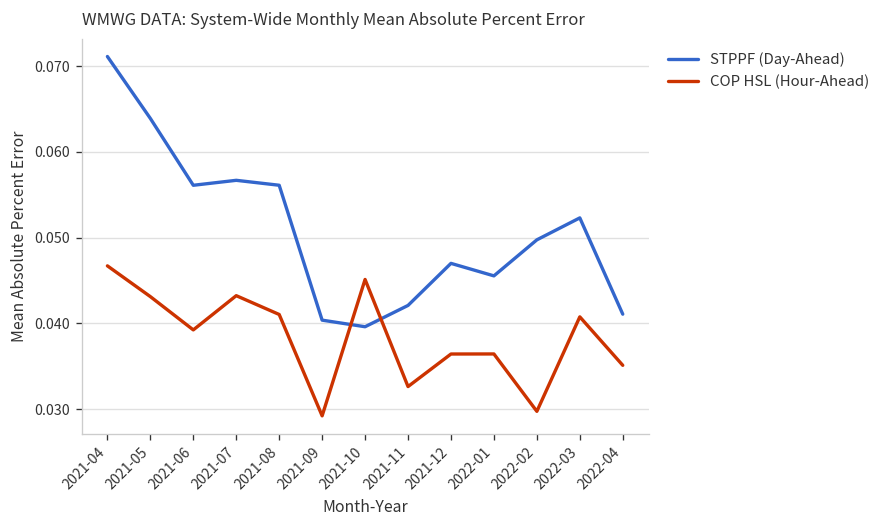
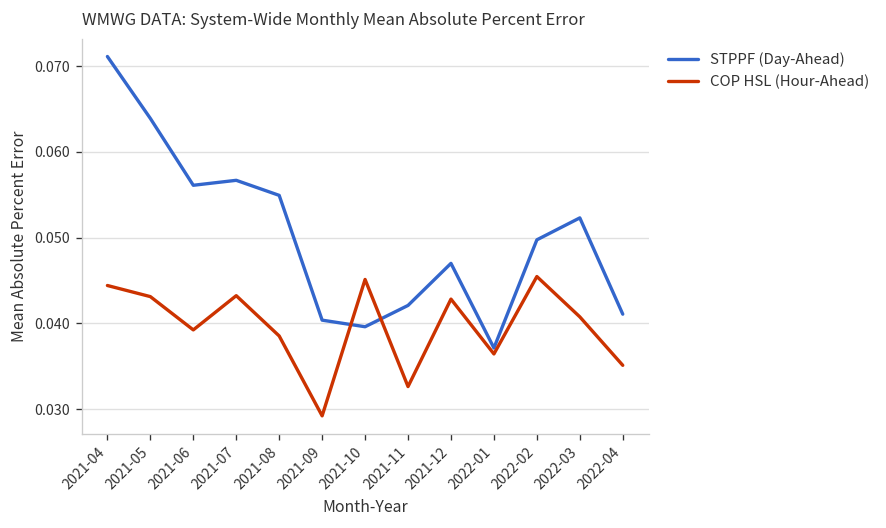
COP HSL (Hour-Ahead), 2021-04: 0.047 -> 0.044
STPPF (Day-Ahead), 2021-08: 0.056 -> 0.055
COP HSL (Hour-Ahead), 2021-08: 0.041 -> 0.039
COP HSL (Hour-Ahead), 2021-12: 0.036 -> 0.043
STPPF (Day-Ahead), 2022-01: 0.046 -> 0.037
COP HSL (Hour-Ahead), 2022-02: 0.030 -> 0.045
